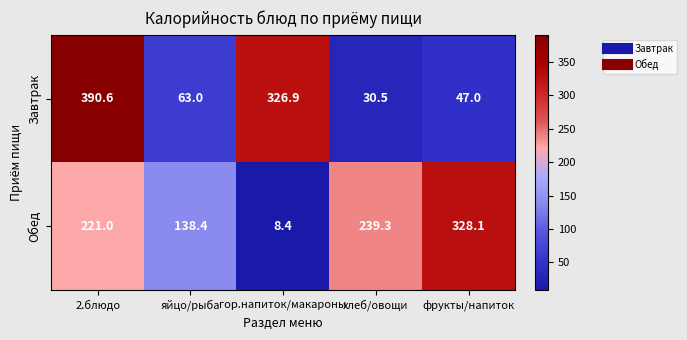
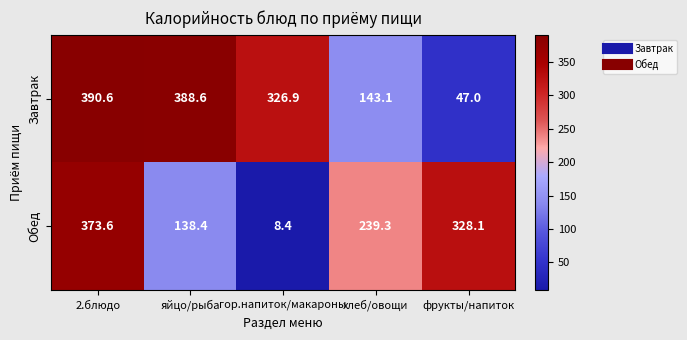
Завтрак, яйцо/рыба: 63.0 -> 388.6
Завтрак, хлеб/овощи: 30.5 -> 143.1
Обед, 2.блюдо: 221.0 -> 373.6
